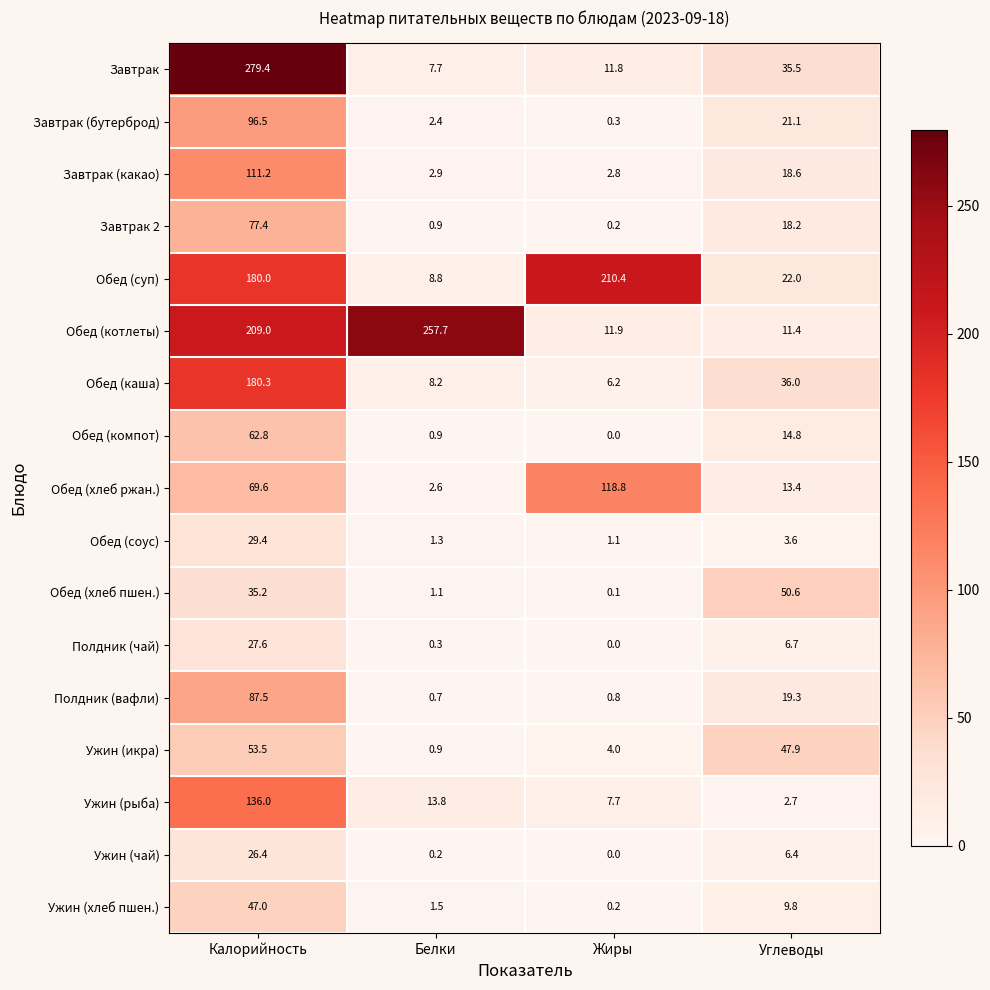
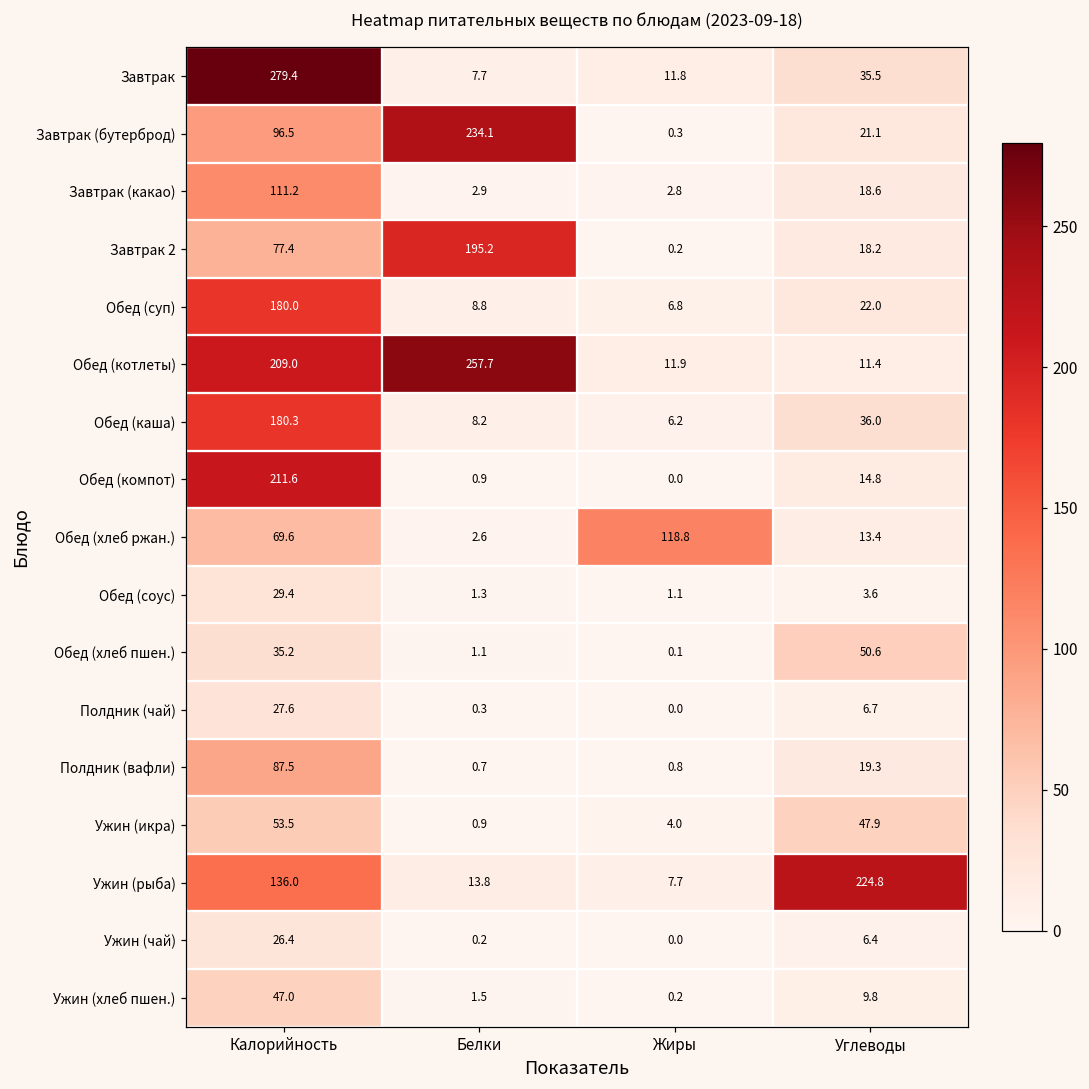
Завтрак (бутерброд), Белки: 2.4 -> 234.1
Завтрак 2, Белки: 0.9 -> 195.2
Обед (суп), Жиры: 210.4 -> 6.8
Обед (компот), Калорийность: 62.8 -> 211.6
Ужин (рыба), Углеводы: 2.7 -> 224.8
